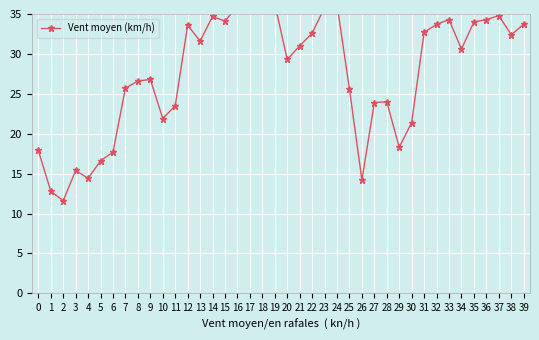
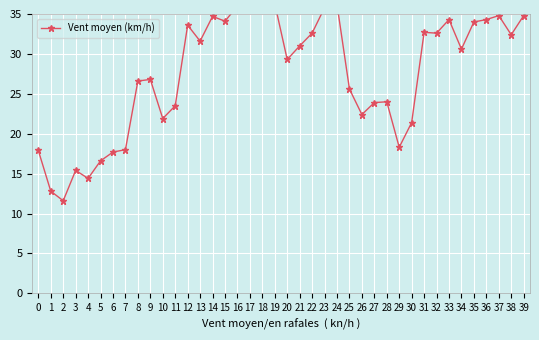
7: 26 -> 18
26: 14 -> 22
32: 34 -> 33
39: 34 -> 35
